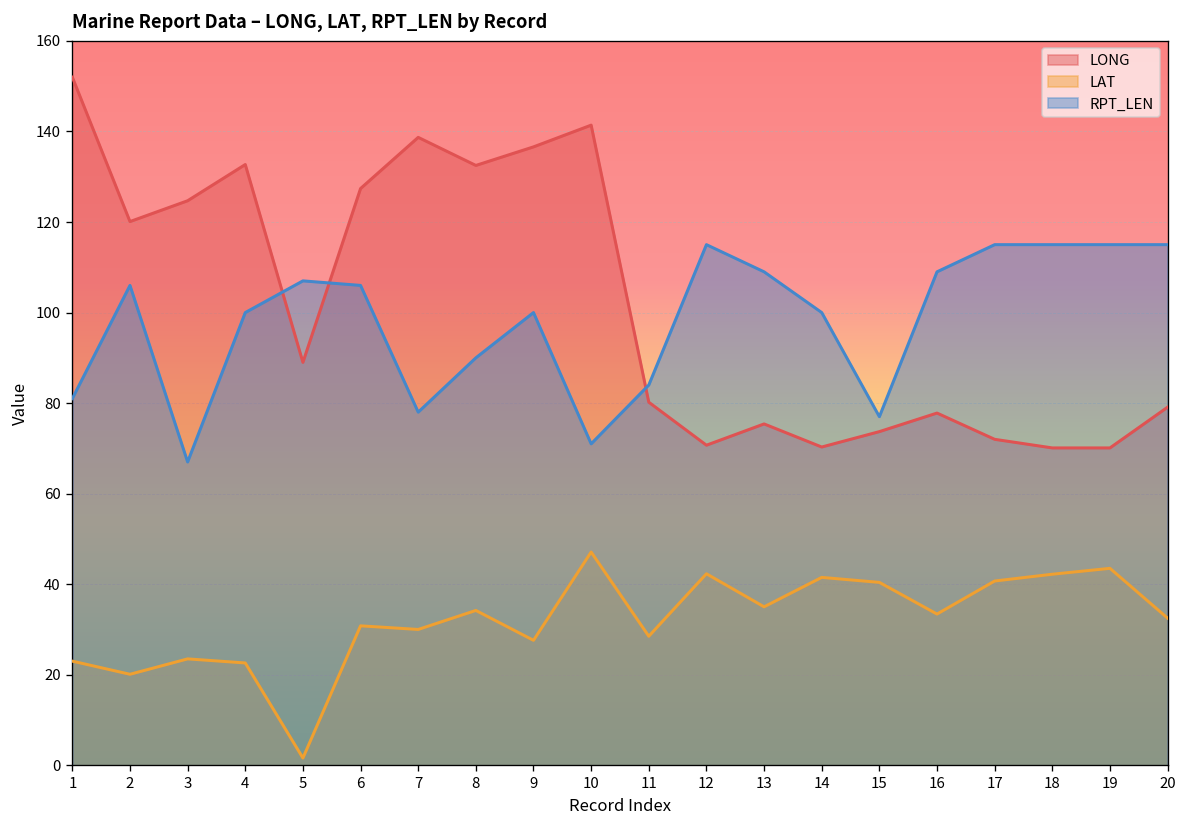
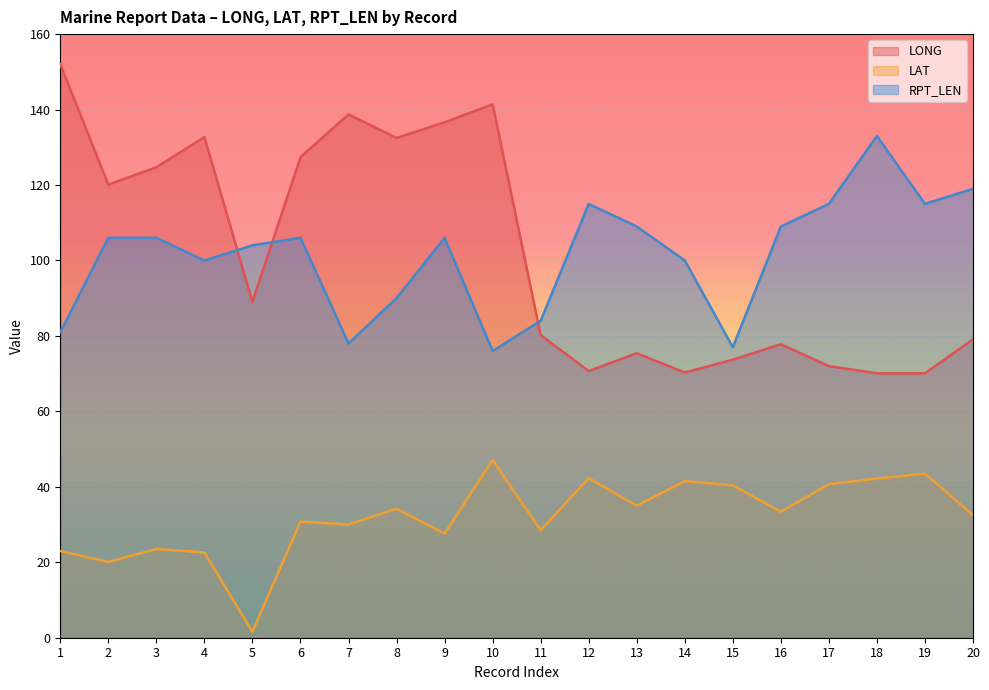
RPT_LEN, 3: 67 -> 106
RPT_LEN, 5: 107 -> 104
RPT_LEN, 9: 100 -> 106
RPT_LEN, 10: 71 -> 76
RPT_LEN, 18: 115 -> 133
RPT_LEN, 20: 115 -> 119
